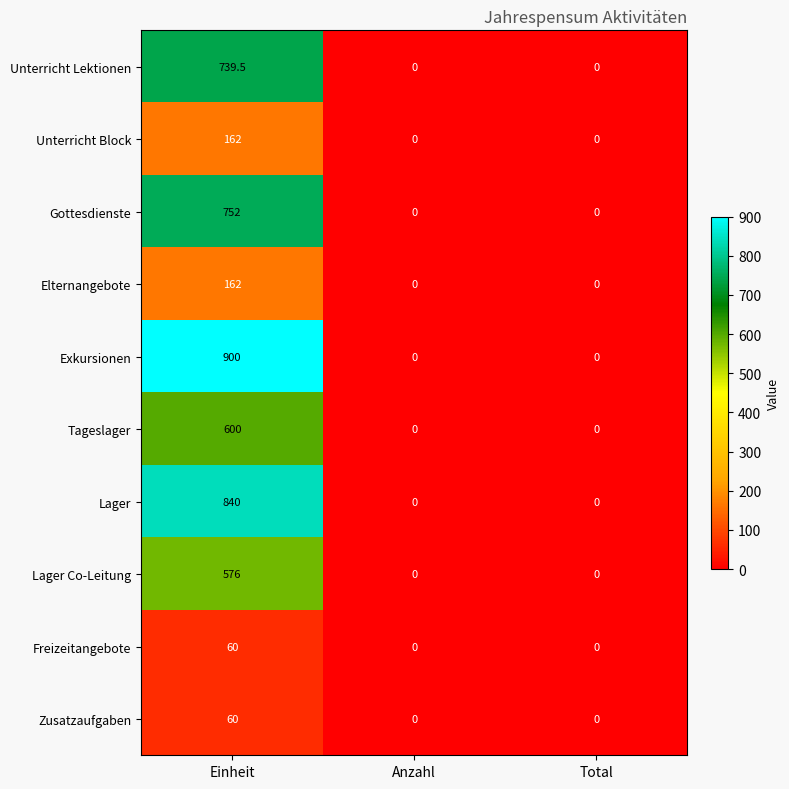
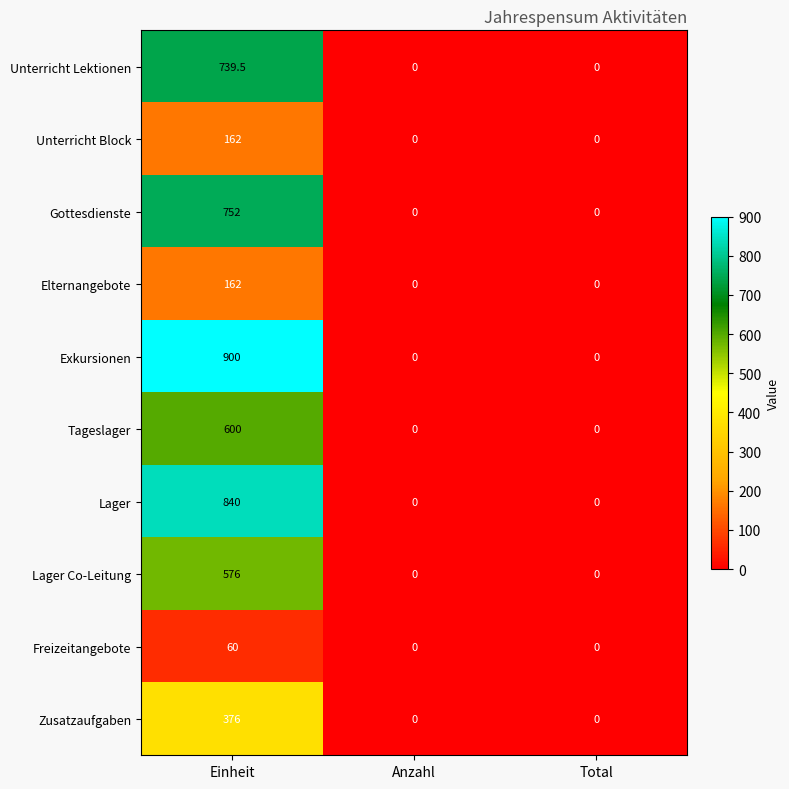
Zusatzaufgaben, Einheit: 60 -> 376
